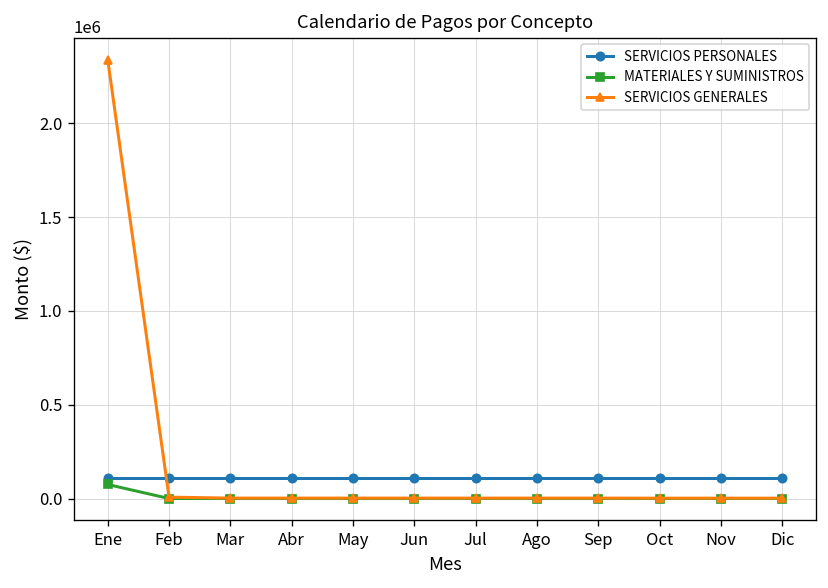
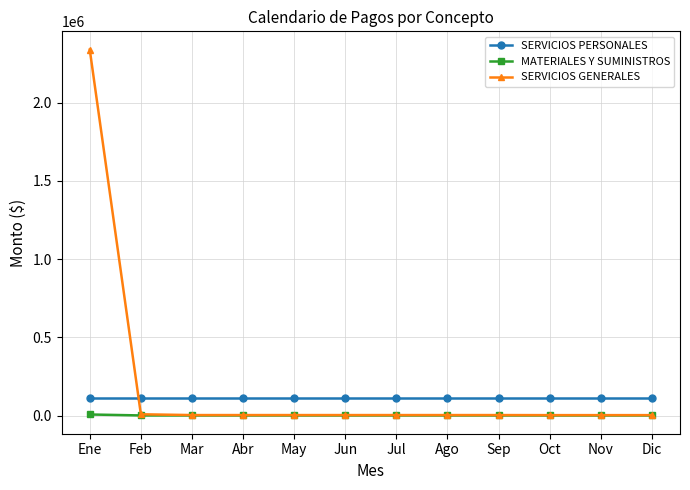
MATERIALES Y SUMINISTROS, Ene: 80000 -> 10000
